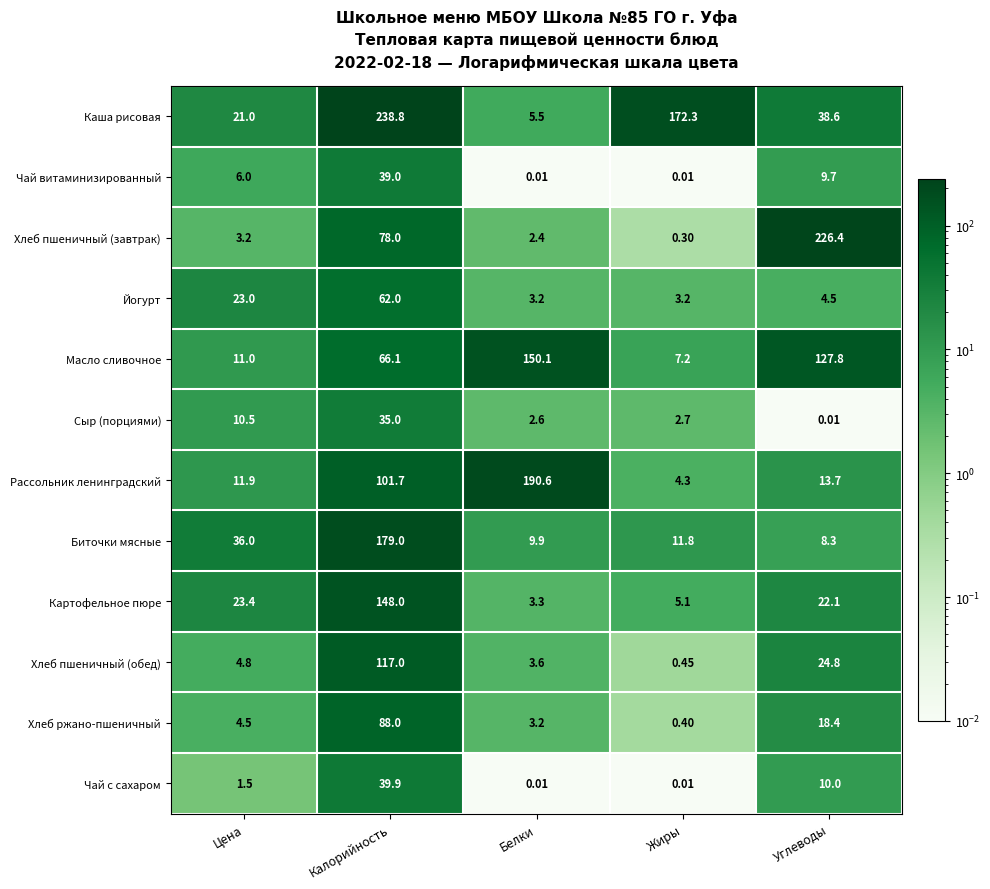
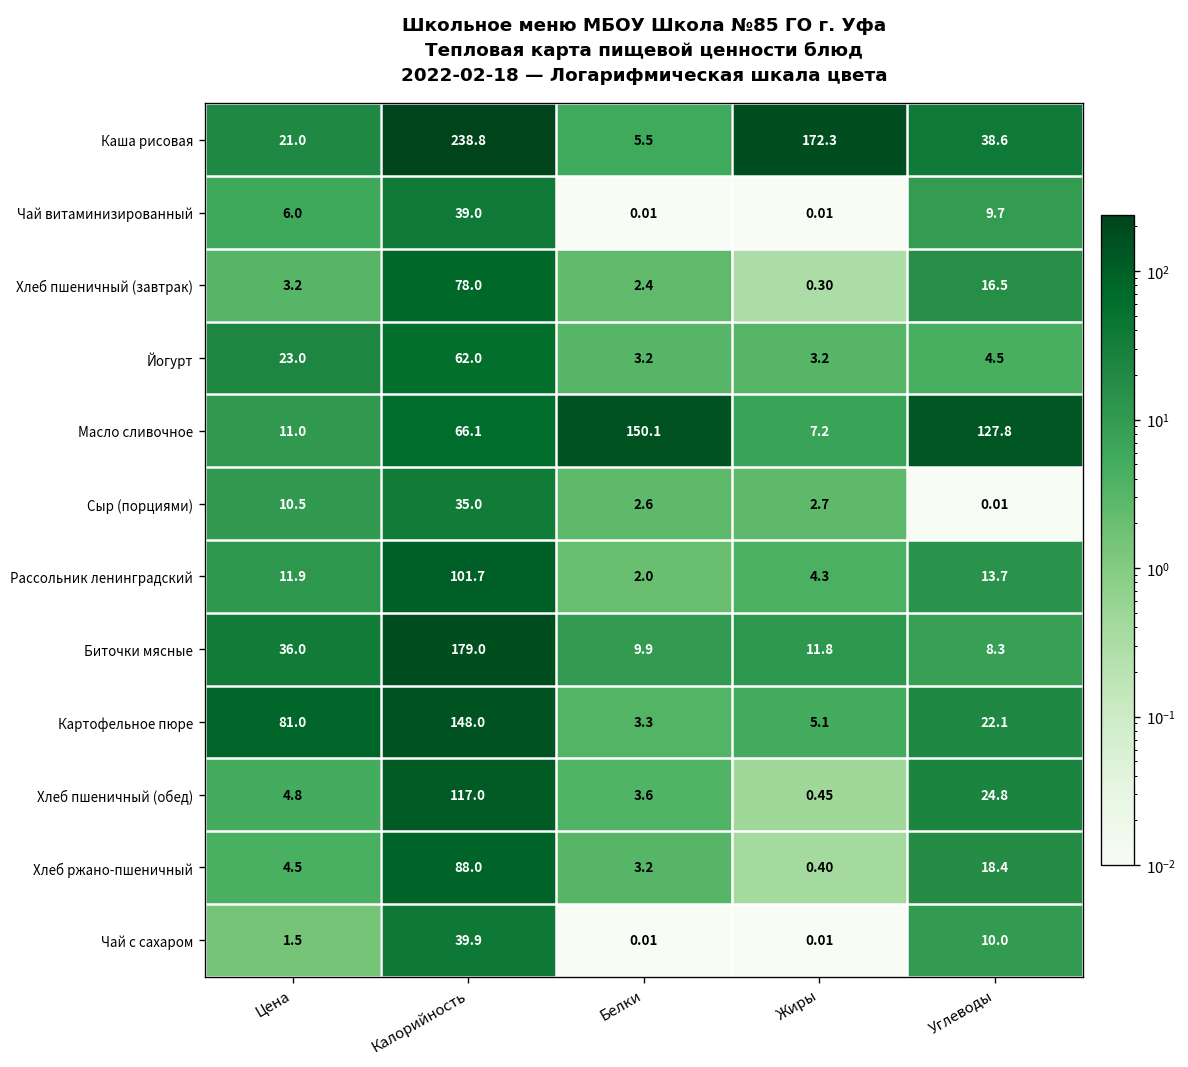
Хлеб пшеничный (завтрак), Углеводы: 226.4 -> 16.5
Рассольник ленинградский, Белки: 190.6 -> 2.0
Картофельное пюре, Цена: 23.4 -> 81.0
